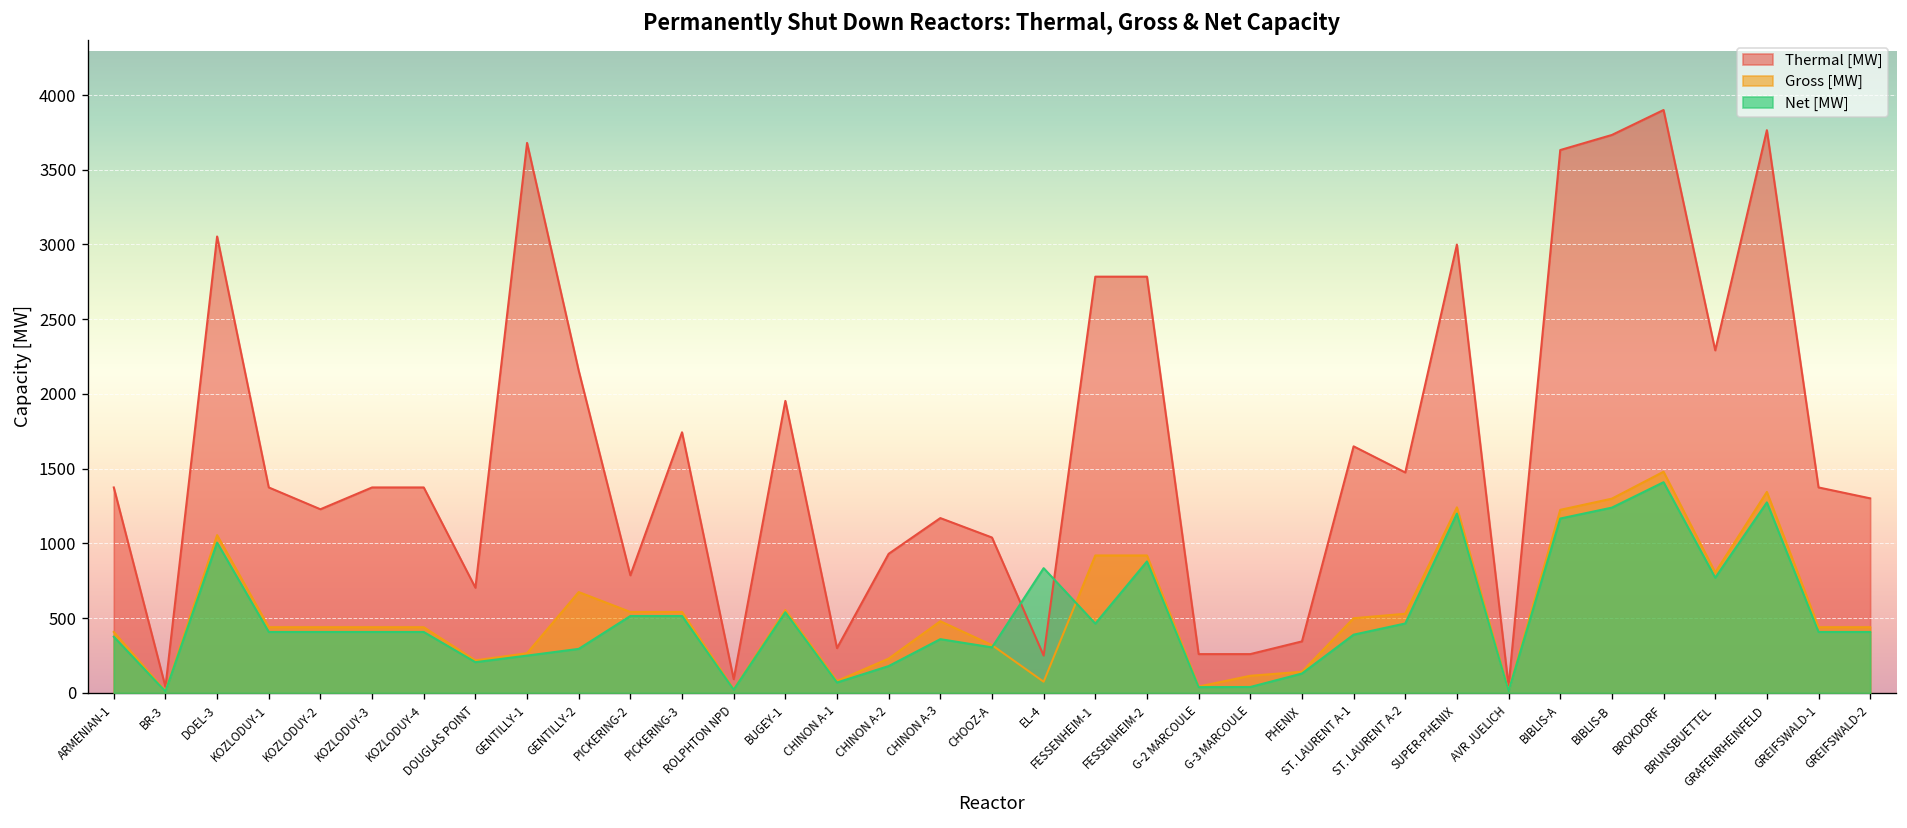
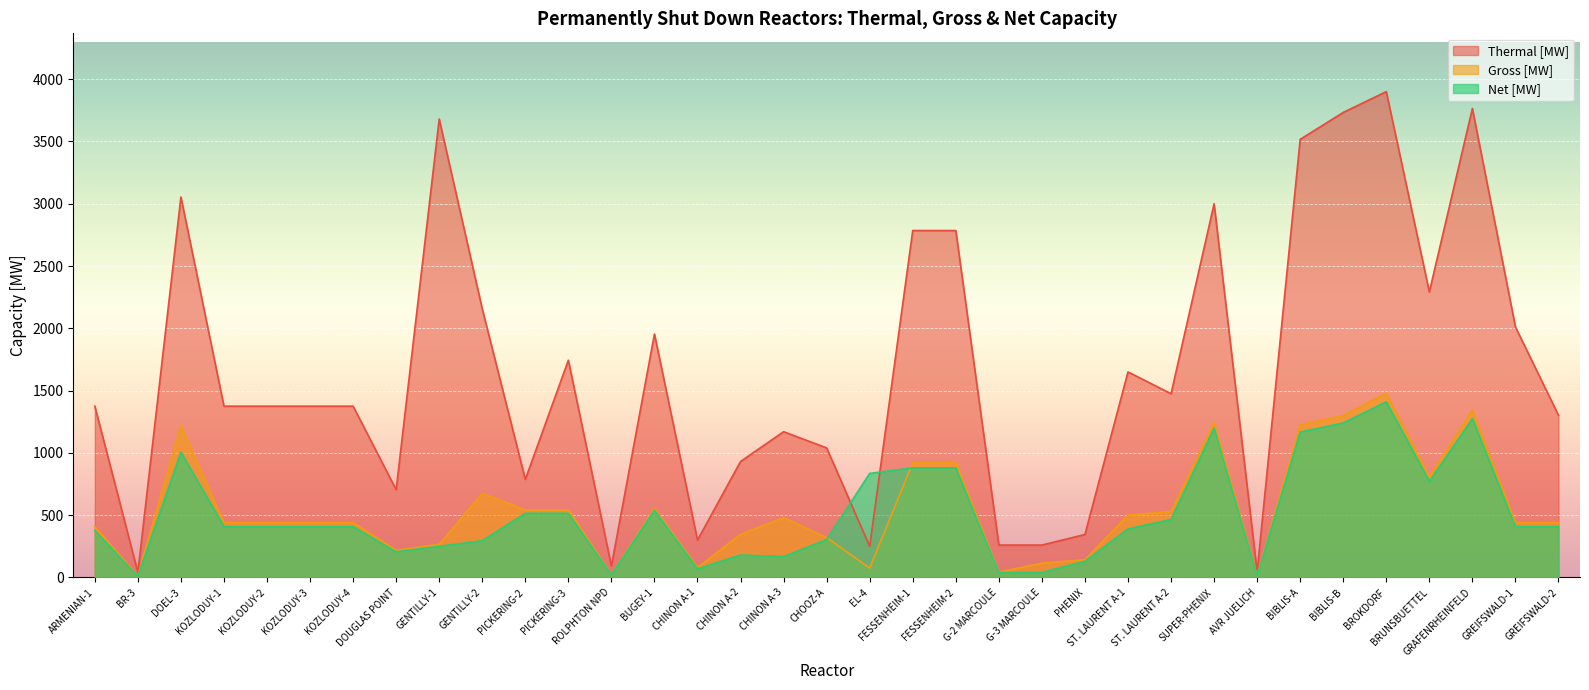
Gross [MW], DOEL-3: 1060 -> 1220
Thermal [MW], KOZLODUY-2: 1230 -> 1380
Gross [MW], CHINON A-2: 230 -> 350
Net [MW], CHINON A-3: 360 -> 170
Net [MW], FESSENHEIM-1: 460 -> 880
Thermal [MW], BIBLIS-A: 3630 -> 3520
Thermal [MW], GREIFSWALD-1: 1380 -> 2010
